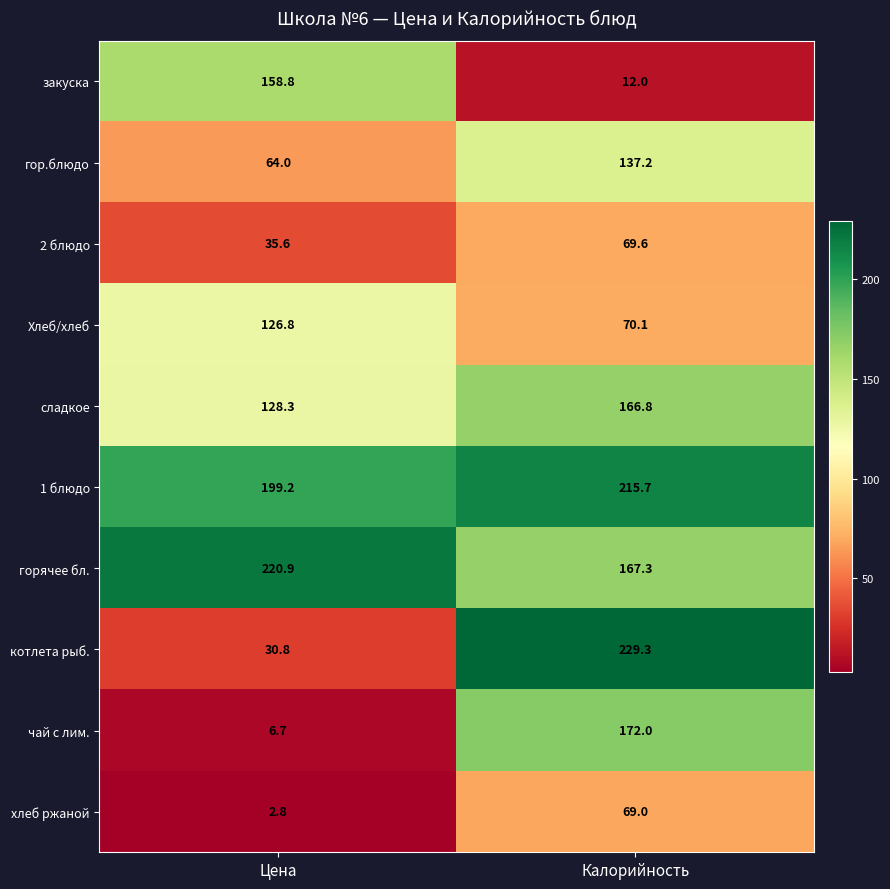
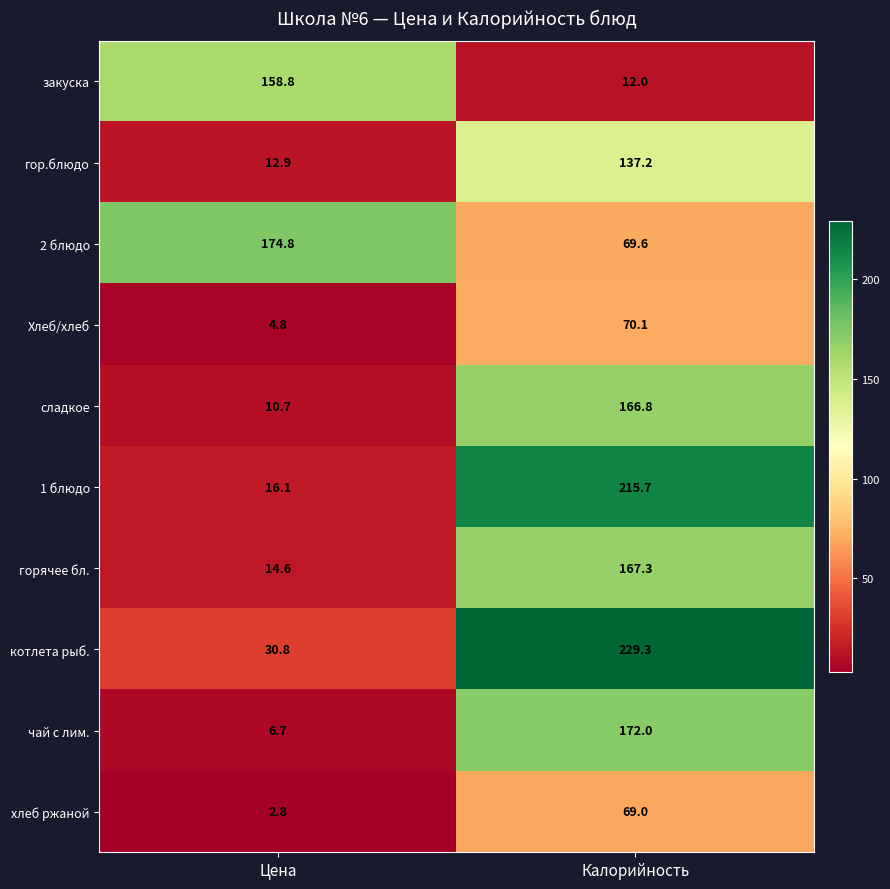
гор.блюдо, Цена: 64.0 -> 12.9
2 блюдо, Цена: 35.6 -> 174.8
Хлеб/хлеб, Цена: 126.8 -> 4.8
сладкое, Цена: 128.3 -> 10.7
1 блюдо, Цена: 199.2 -> 16.1
горячее бл., Цена: 220.9 -> 14.6
